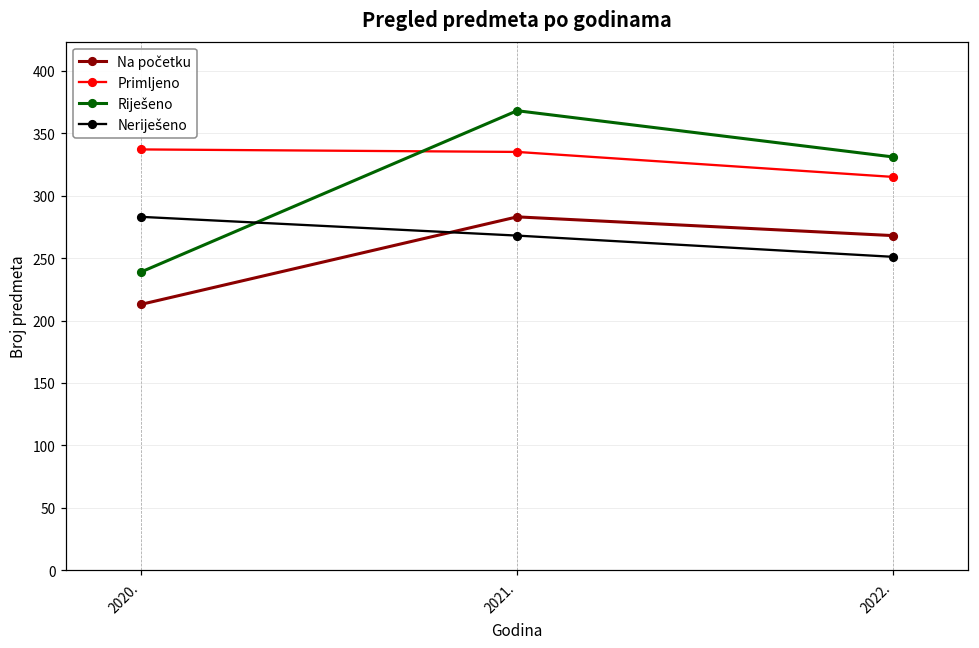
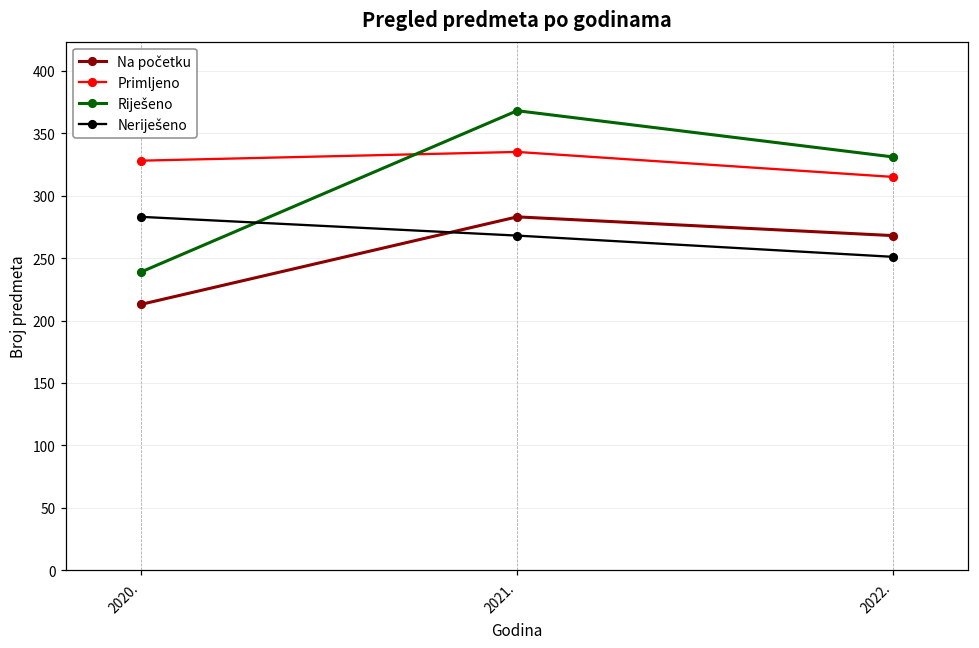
Primljeno, 2020.: 337 -> 328
